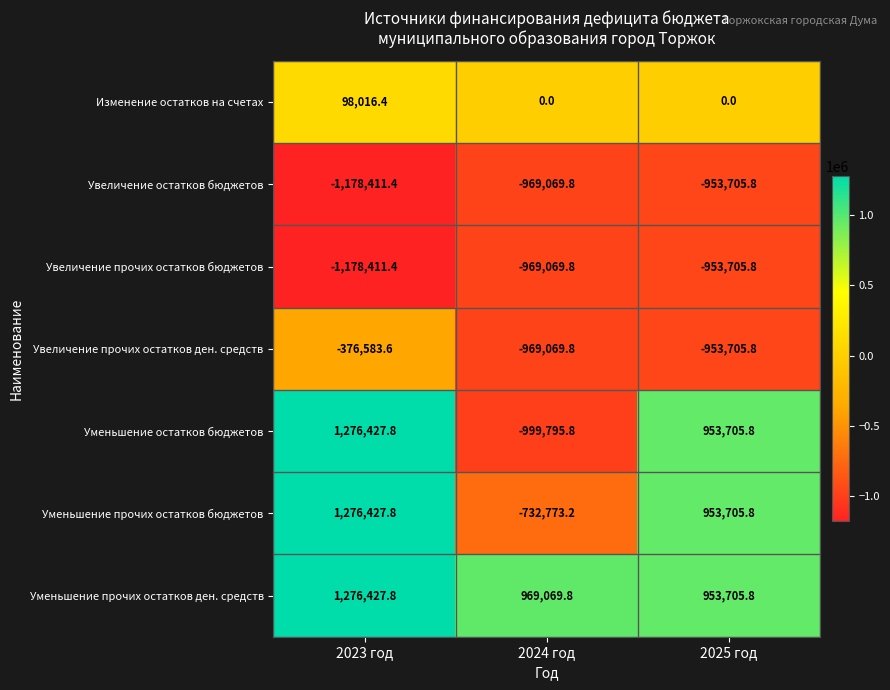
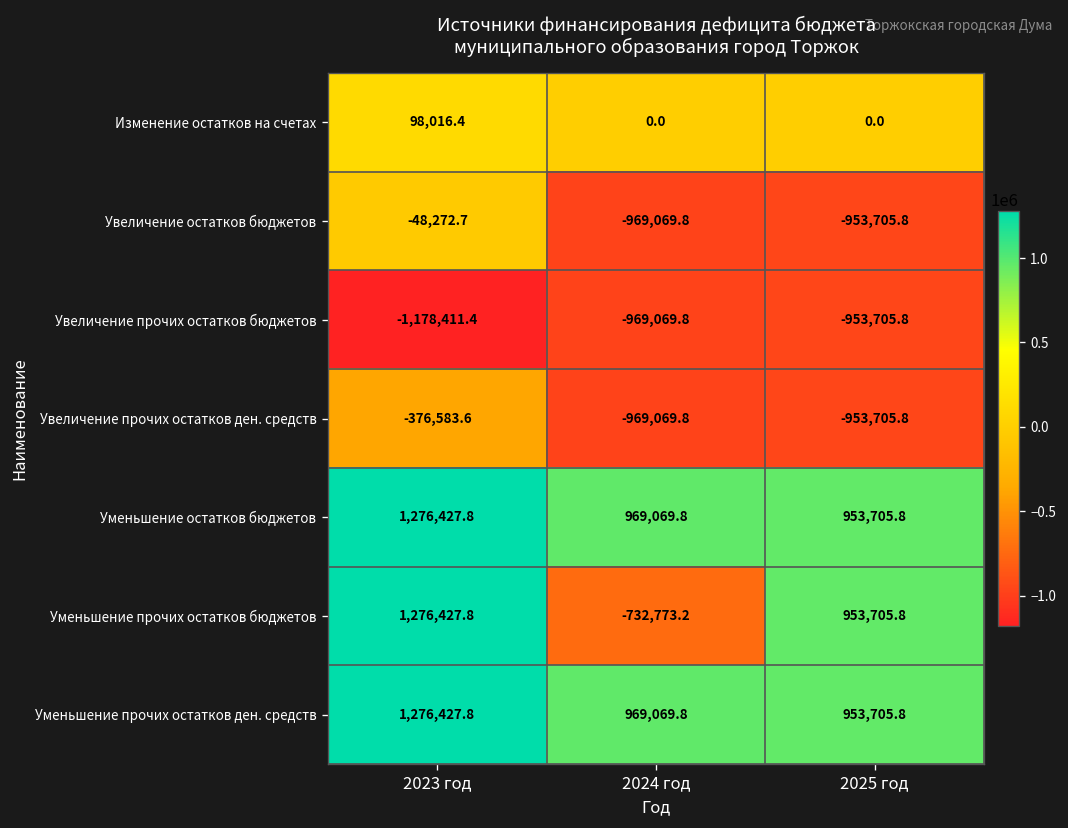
Увеличение остатков бюджетов, 2023 год: -1,178,411.4 -> -48,272.7
Уменьшение остатков бюджетов, 2024 год: -999,795.8 -> 969,069.8
